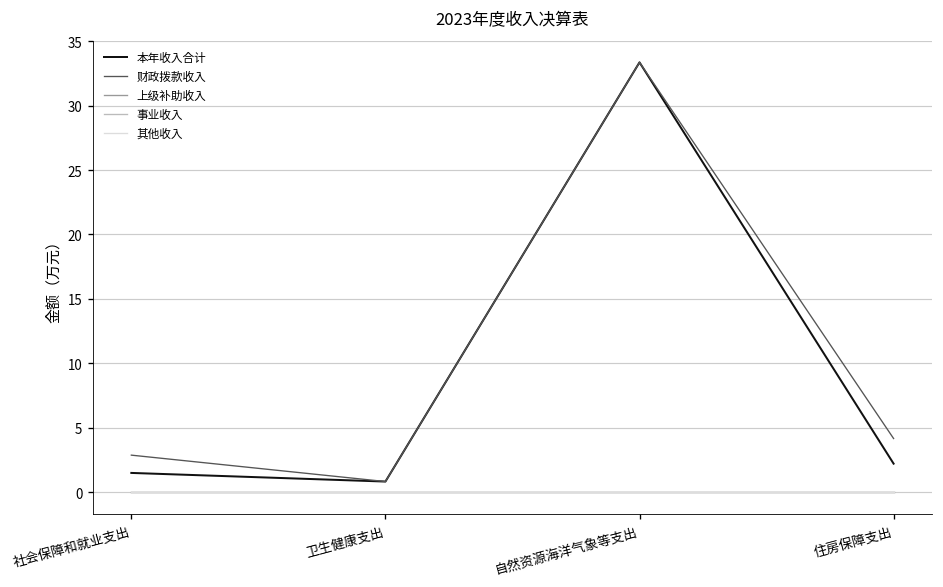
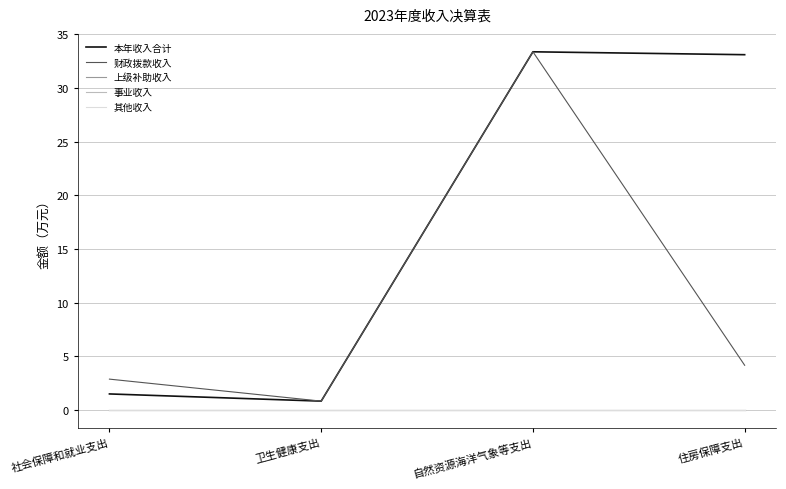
本年收入合计, 住房保障支出: 2.2 -> 33.1
